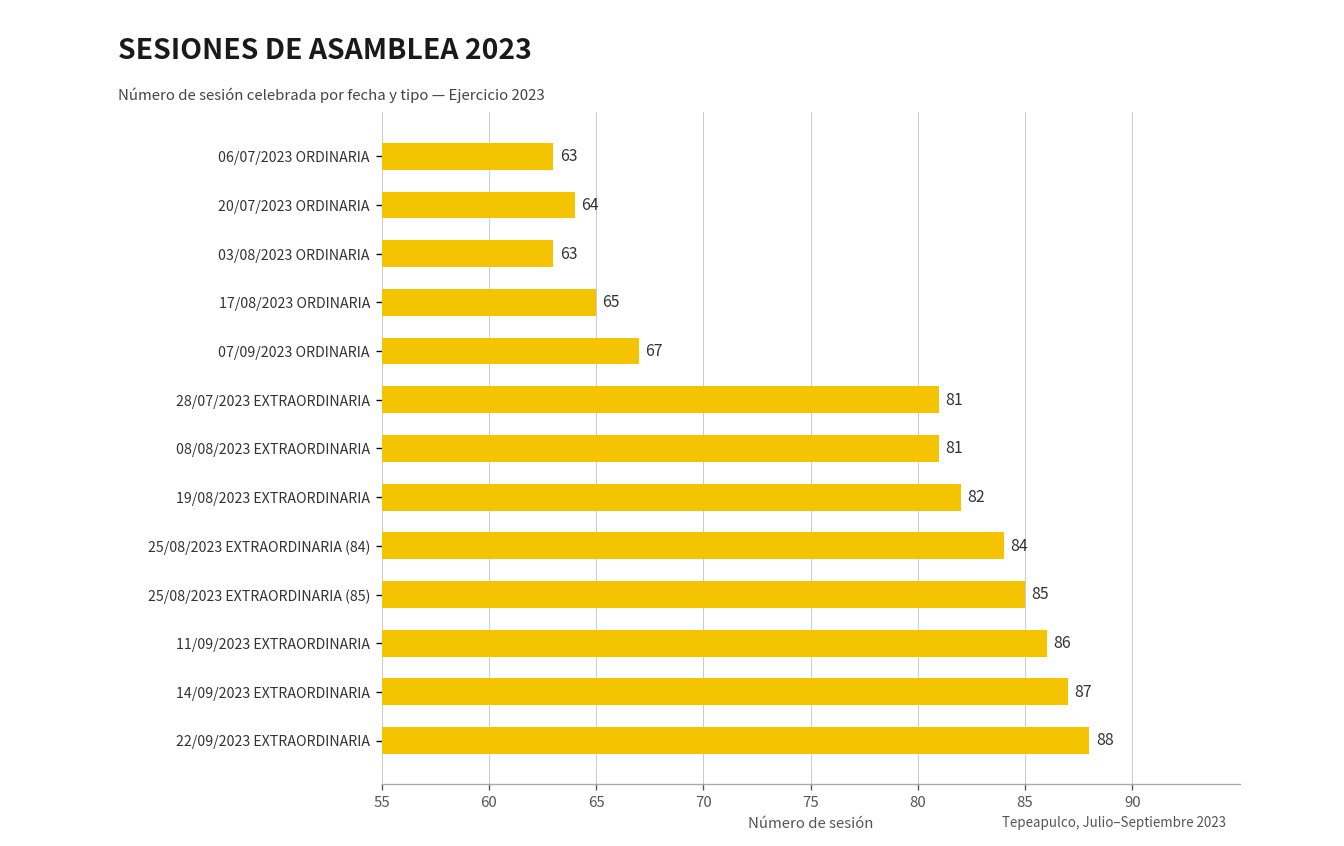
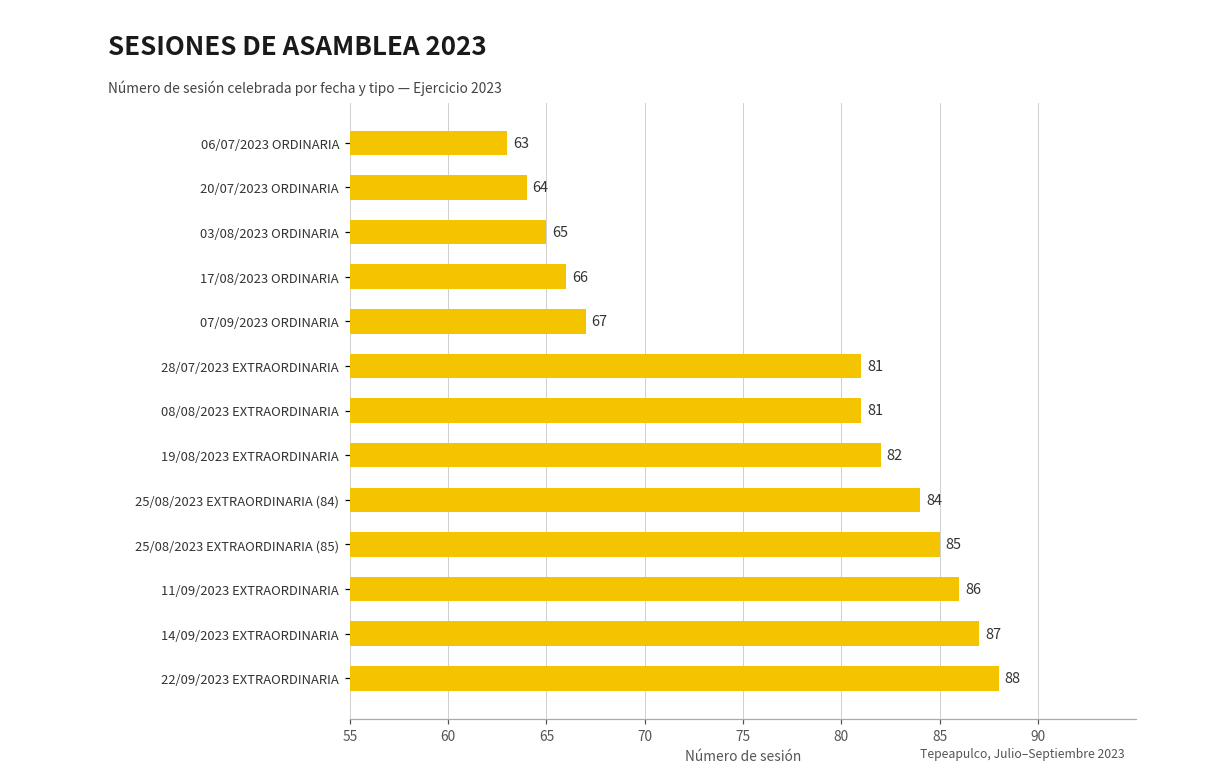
03/08/2023 ORDINARIA: 63 -> 65
17/08/2023 ORDINARIA: 65 -> 66
